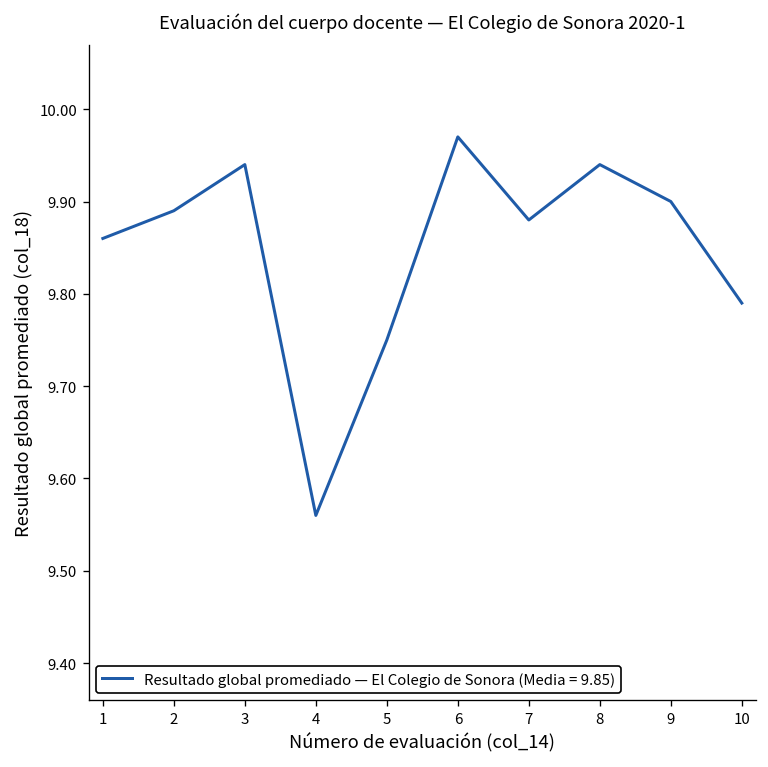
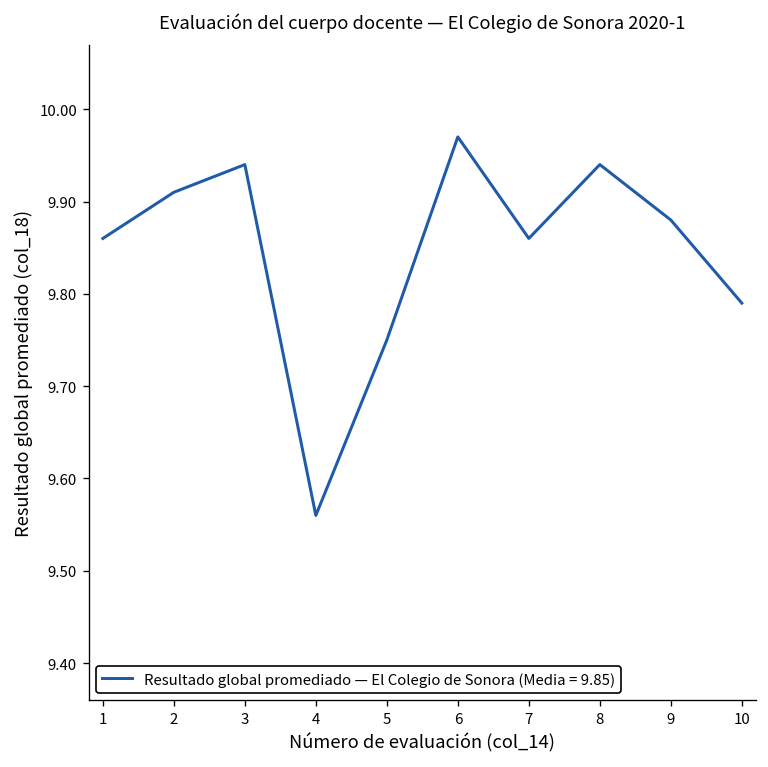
2: 9.89 -> 9.91
7: 9.88 -> 9.86
9: 9.90 -> 9.88
